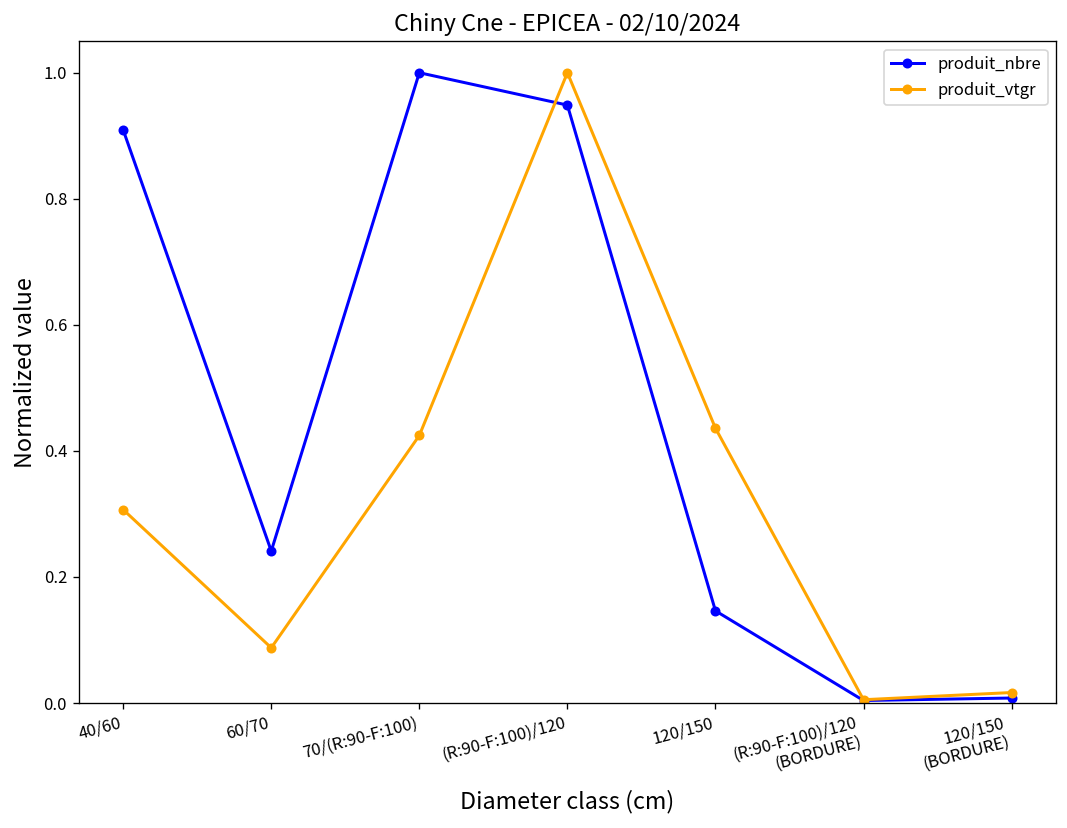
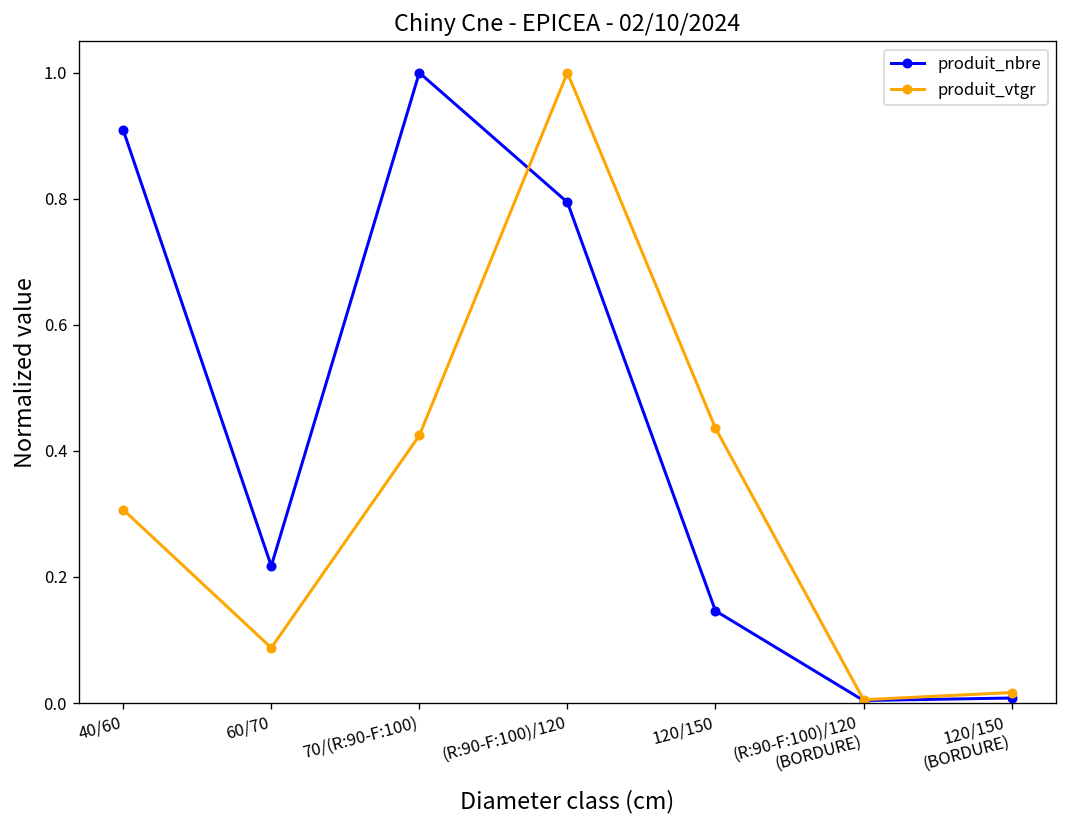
produit_nbre, 60/70: 0.24 -> 0.22
produit_nbre, (R:90-F:100)/120: 0.95 -> 0.79
